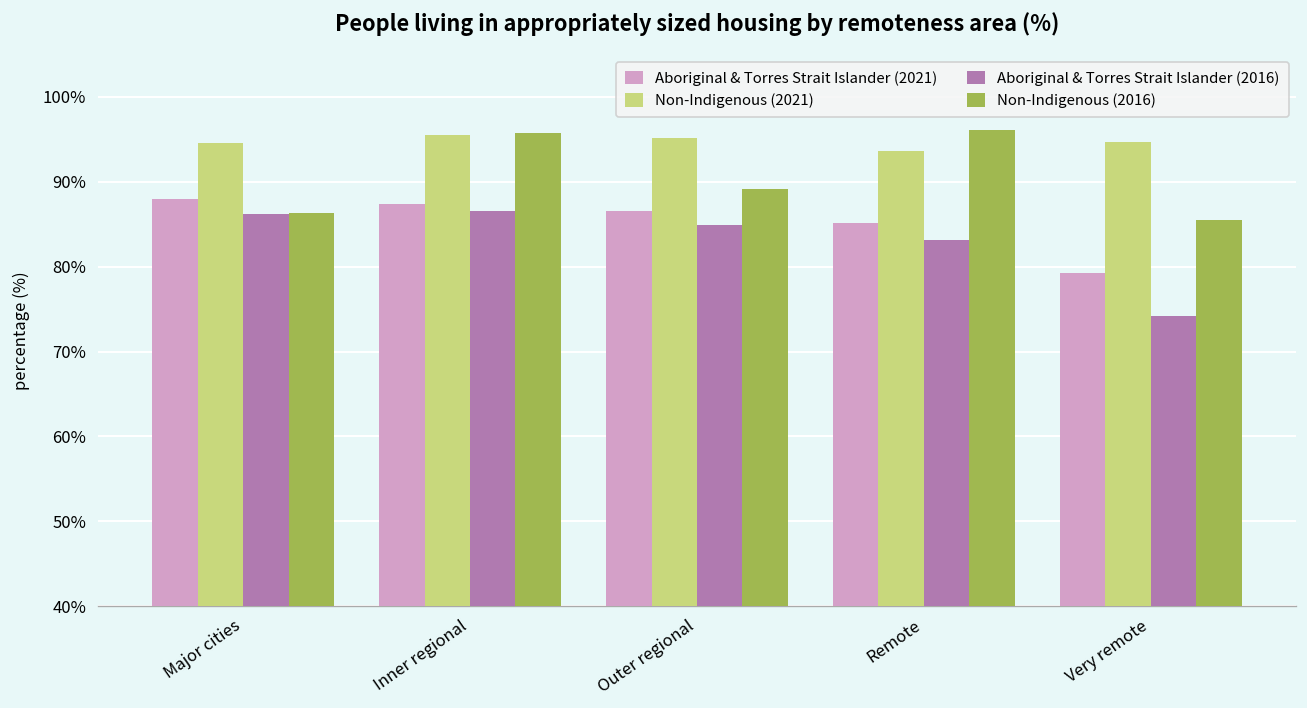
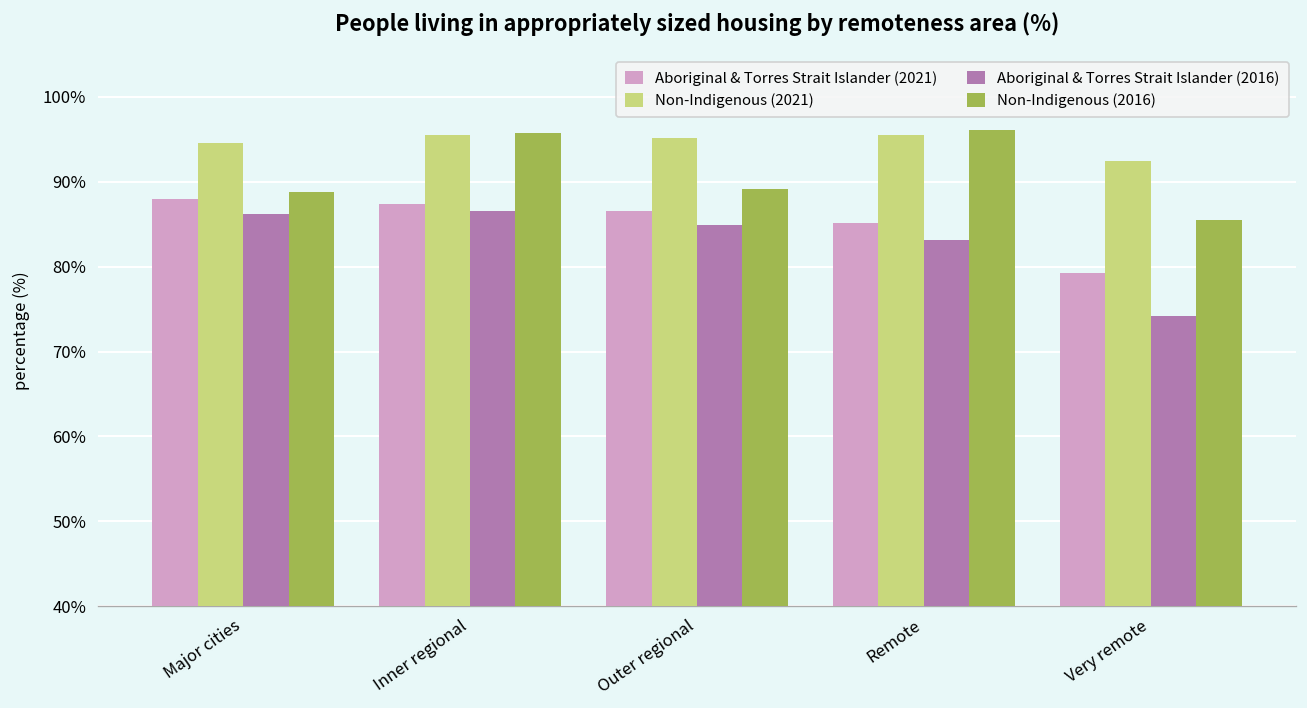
Non-Indigenous (2016), Major cities: 86% -> 89%
Non-Indigenous (2021), Remote: 94% -> 96%
Non-Indigenous (2021), Very remote: 95% -> 92%
